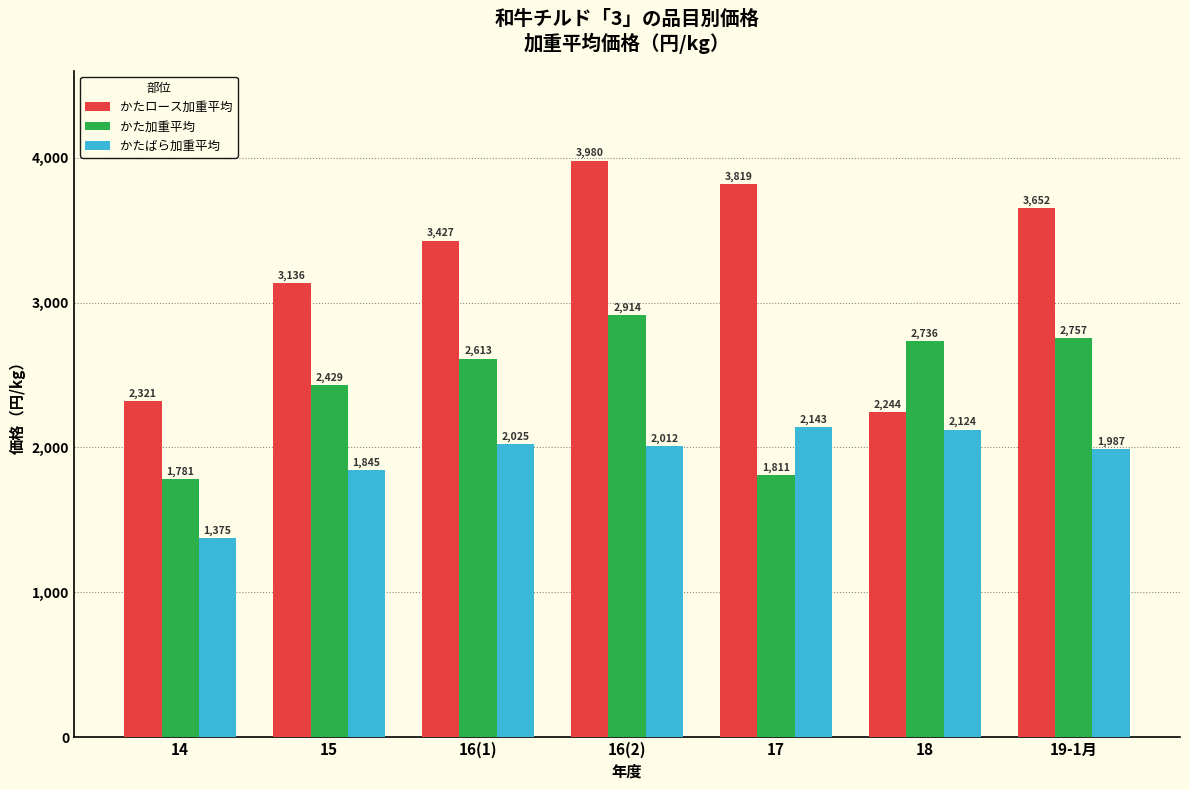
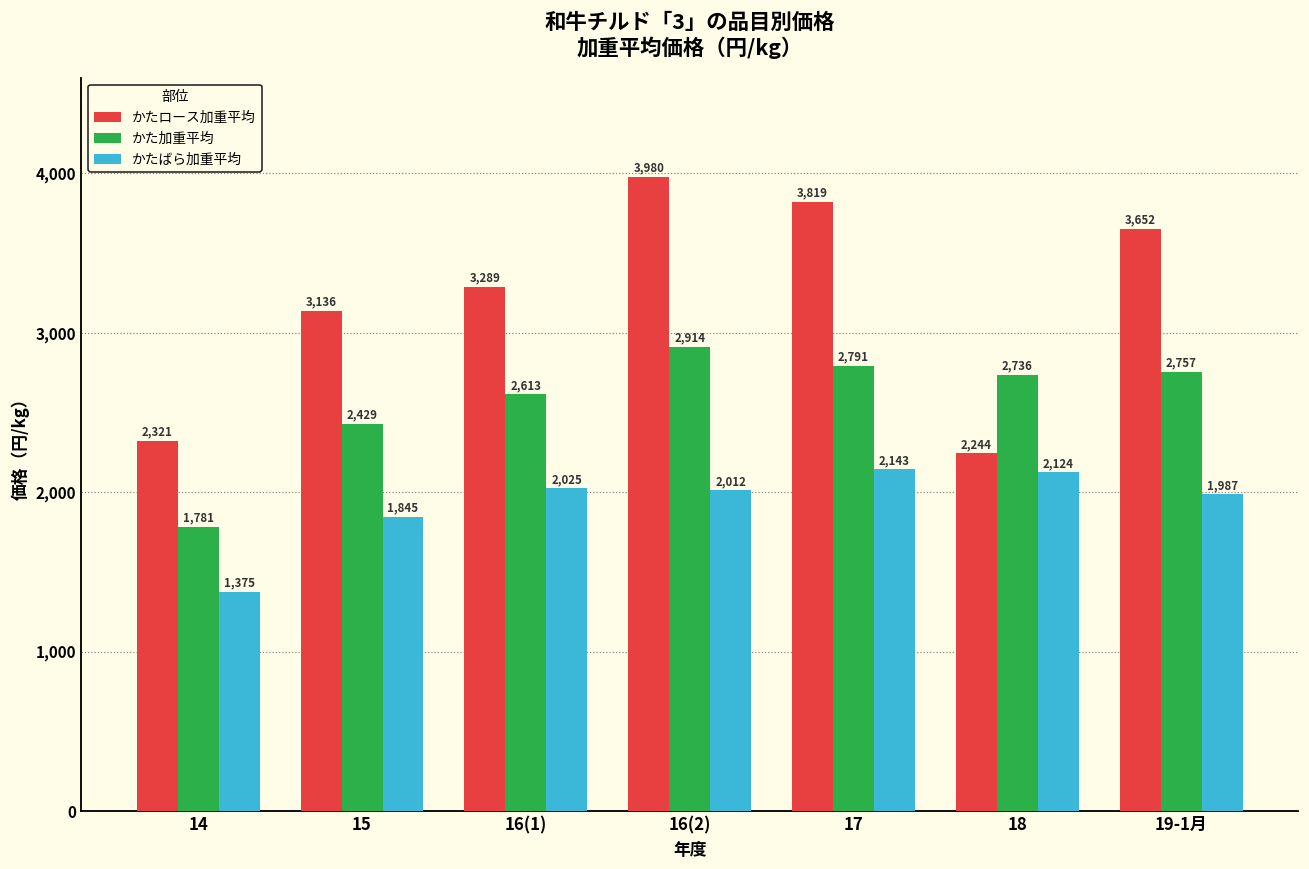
かたロース加重平均, 16(1): 3,427 -> 3,289
かた加重平均, 17: 1,811 -> 2,791
